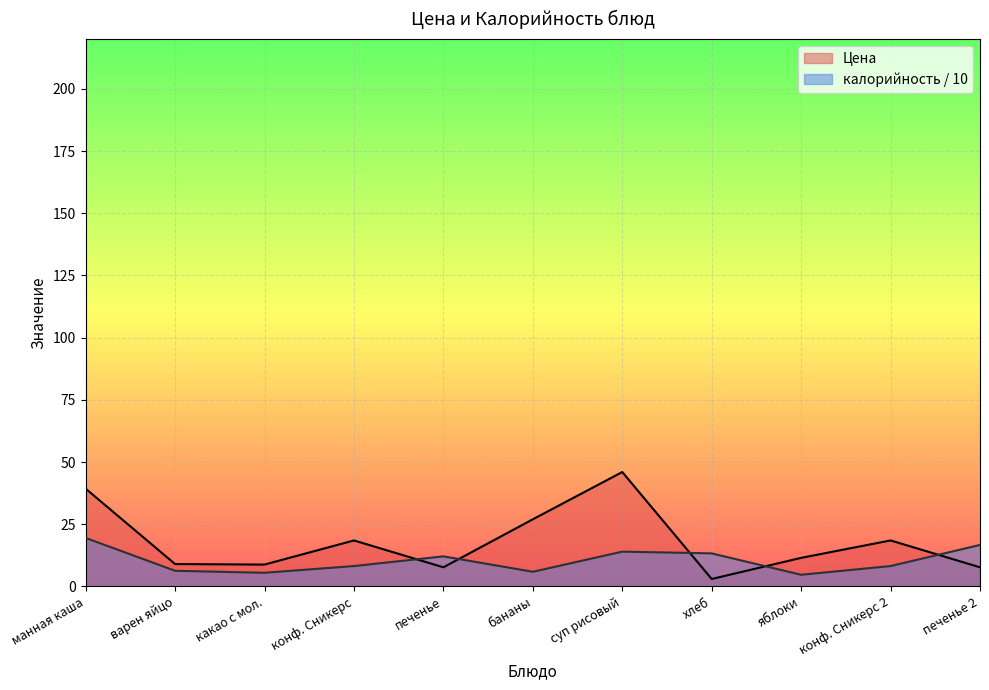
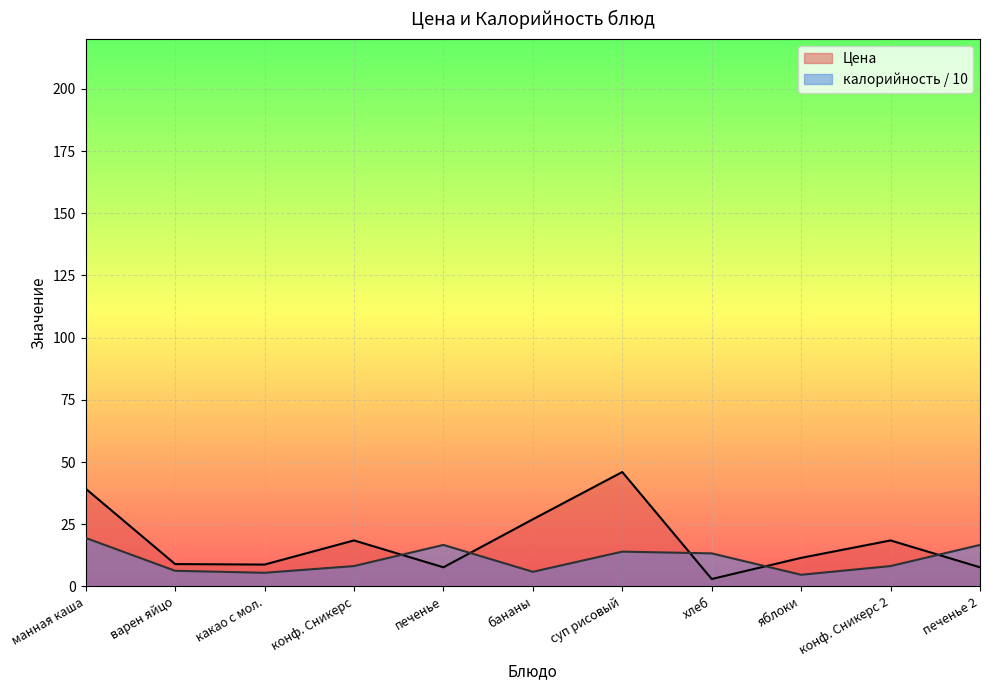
калорийность / 10, печенье: 12 -> 17
